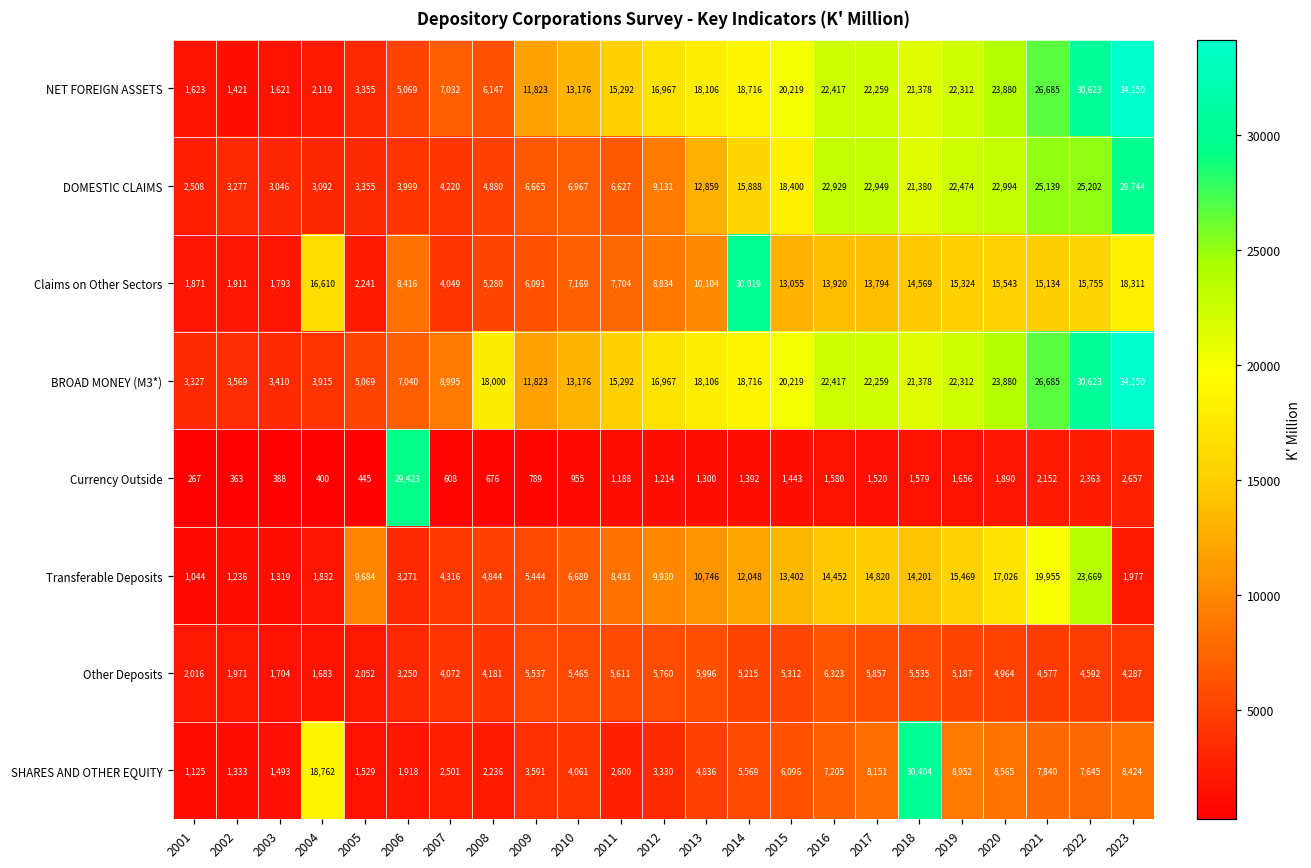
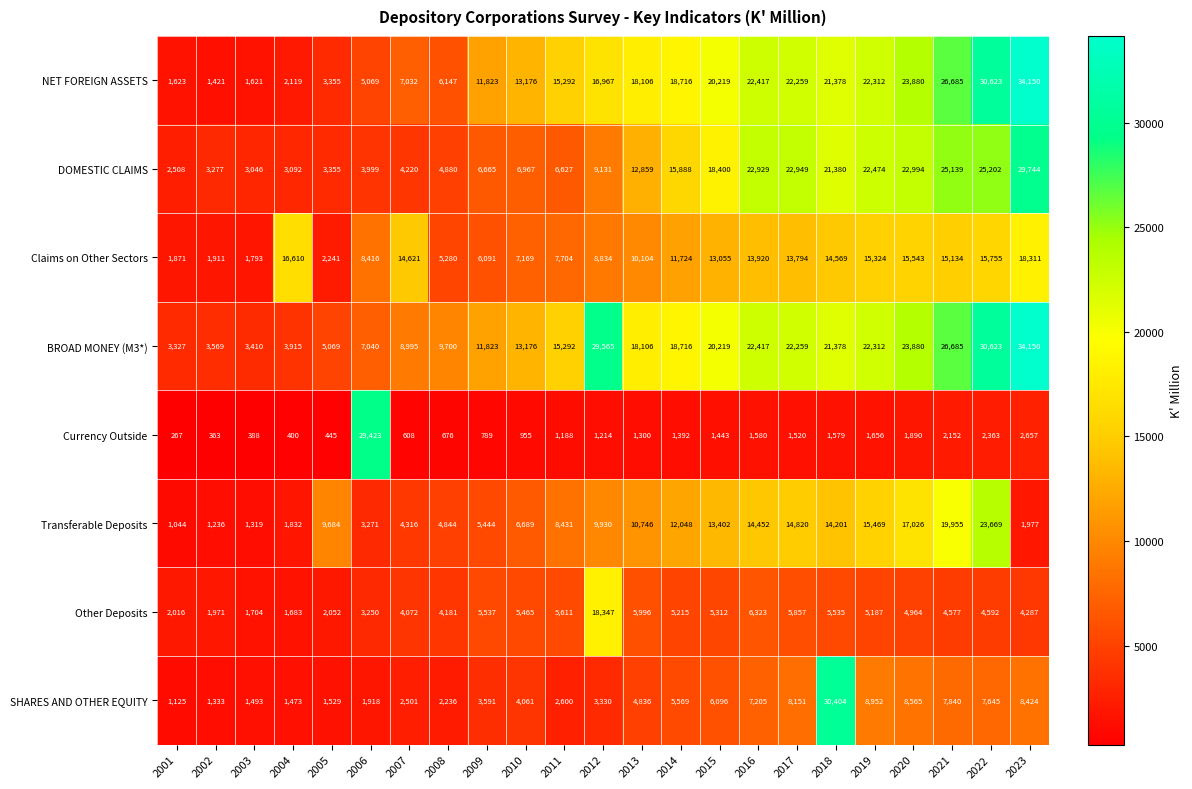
Claims on Other Sectors, 2007: 4,049 -> 14,621
Claims on Other Sectors, 2014: 30,019 -> 11,724
BROAD MONEY (M3*), 2008: 18,000 -> 9,700
BROAD MONEY (M3*), 2012: 16,967 -> 29,565
Other Deposits, 2012: 5,760 -> 18,347
SHARES AND OTHER EQUITY, 2004: 18,762 -> 1,473
